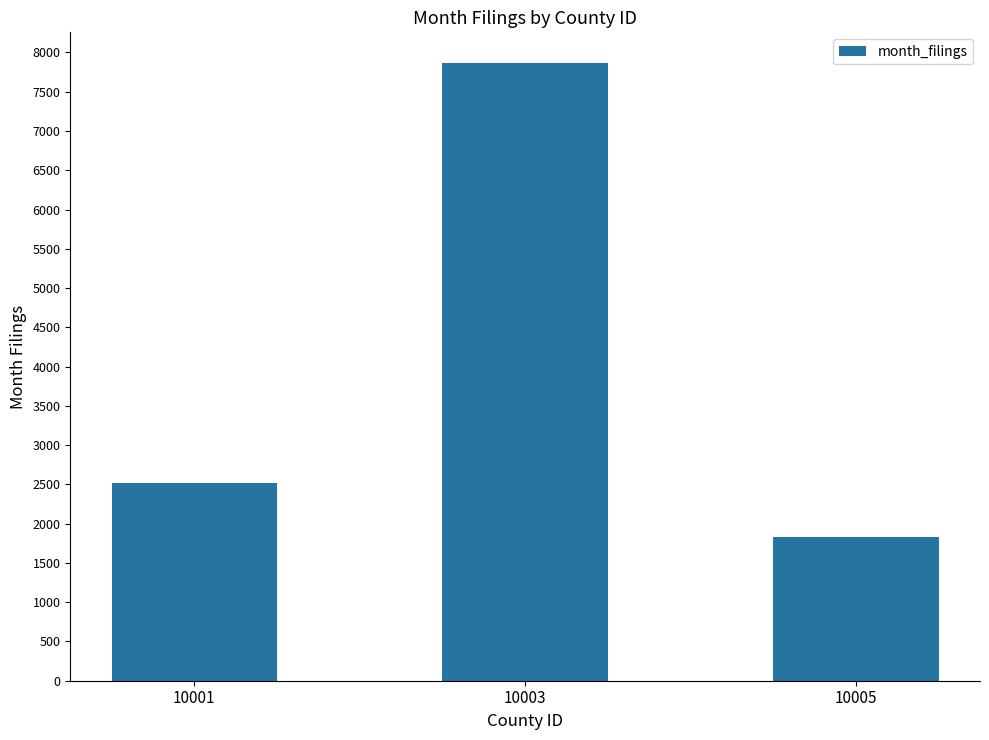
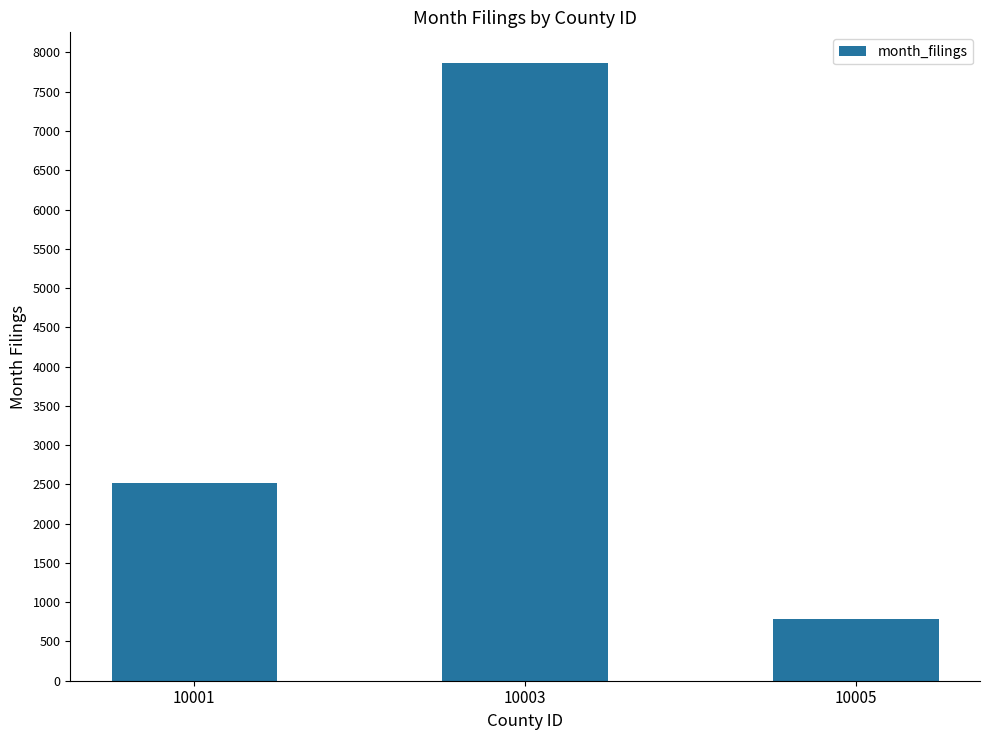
10005: 1800 -> 800
